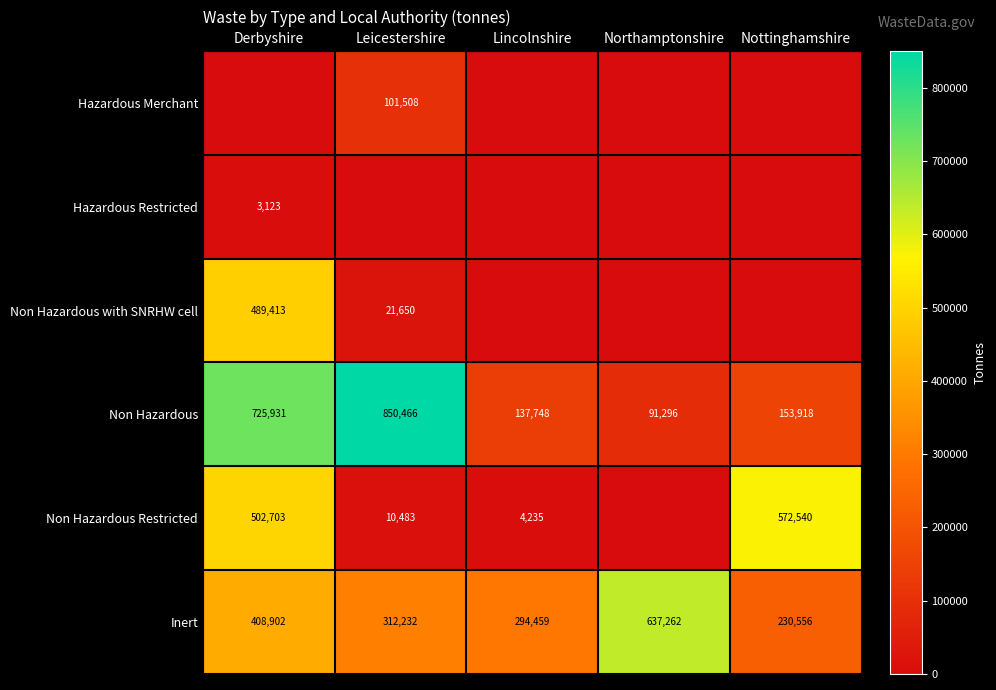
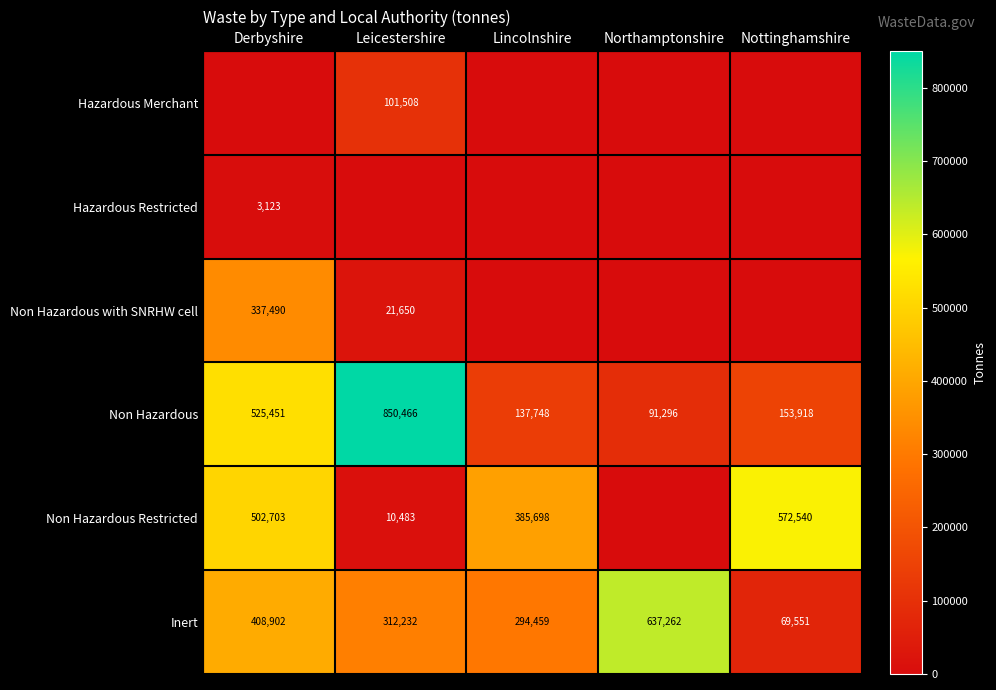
Non Hazardous with SNRHW cell, Derbyshire: 489,413 -> 337,490
Non Hazardous, Derbyshire: 725,931 -> 525,451
Non Hazardous Restricted, Lincolnshire: 4,235 -> 385,698
Inert, Nottinghamshire: 230,556 -> 69,551
